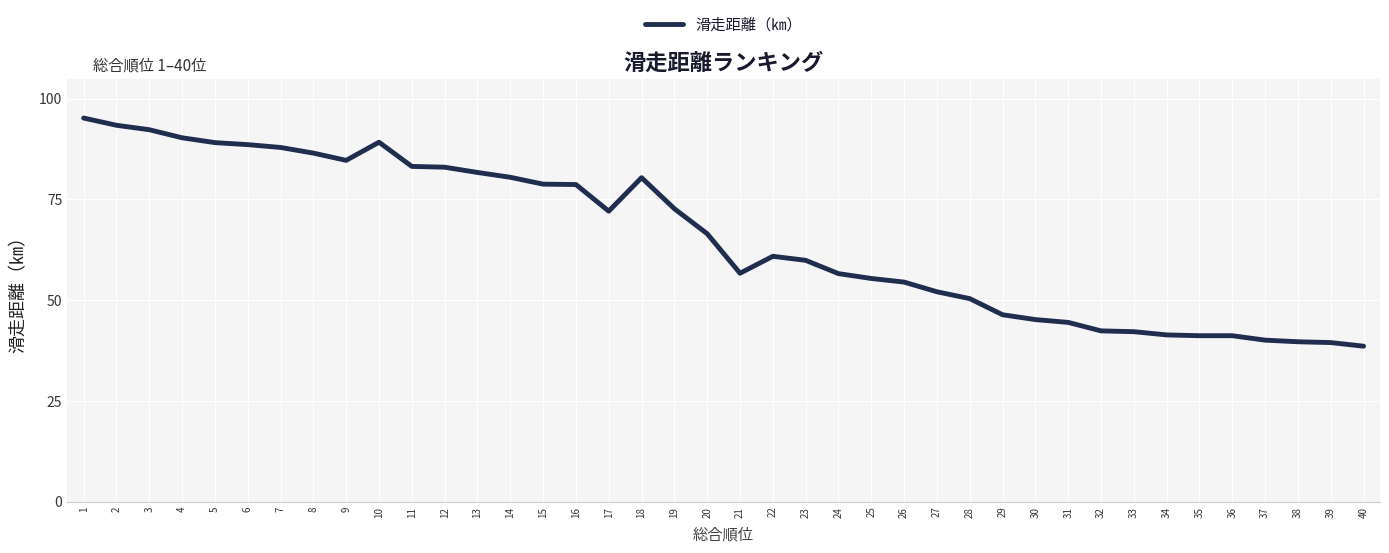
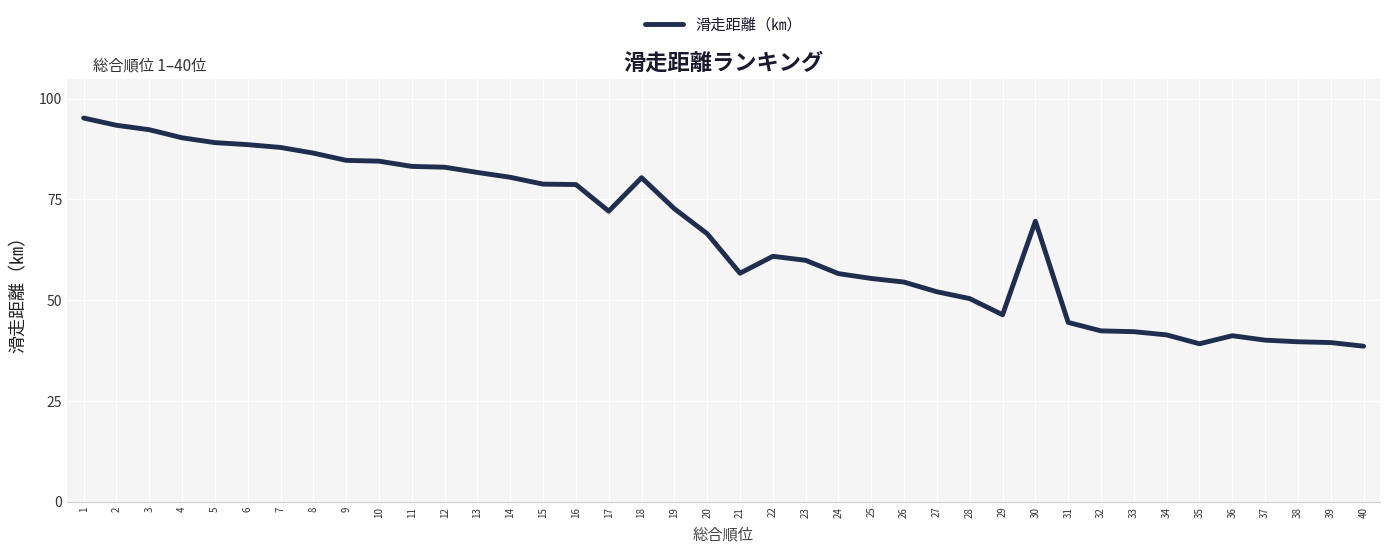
10: 89 -> 85
30: 45 -> 70
35: 41 -> 39
